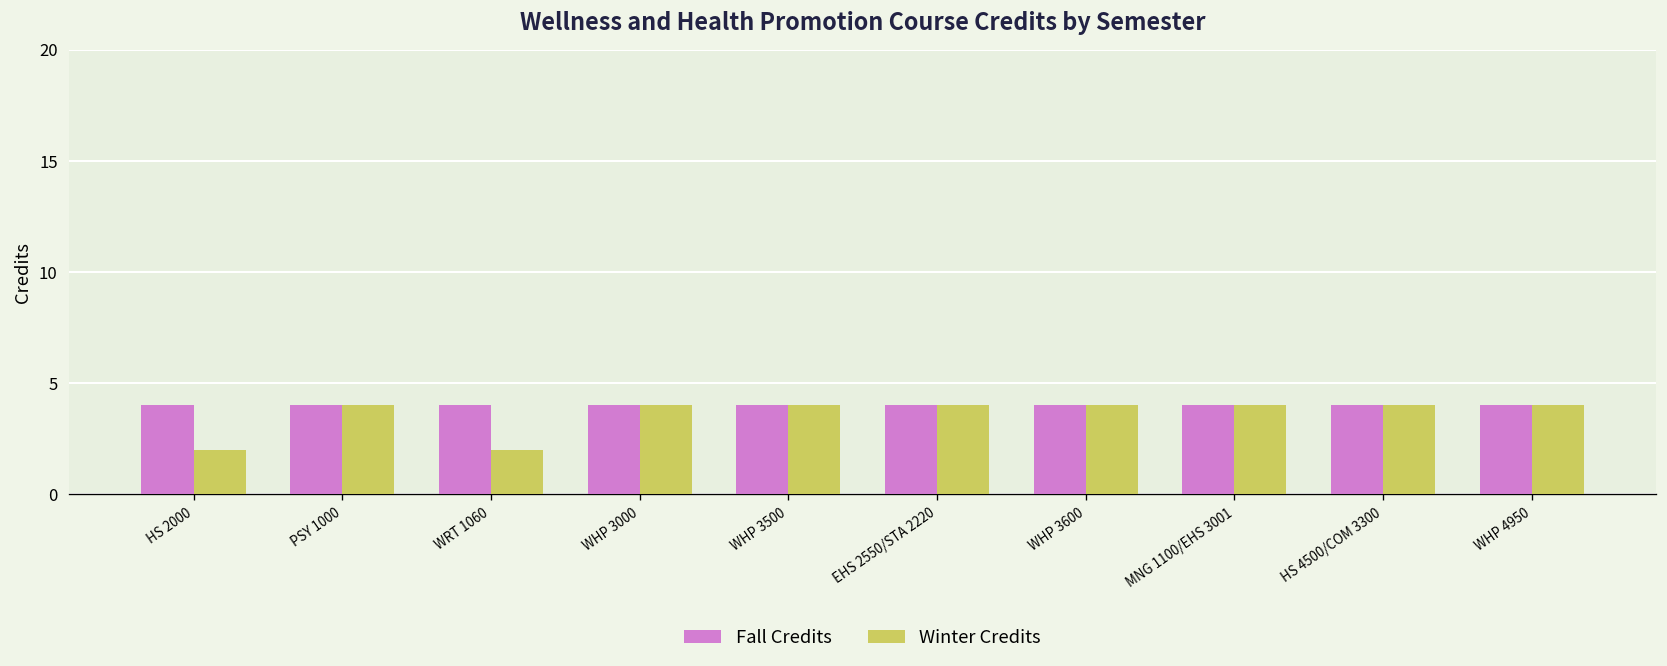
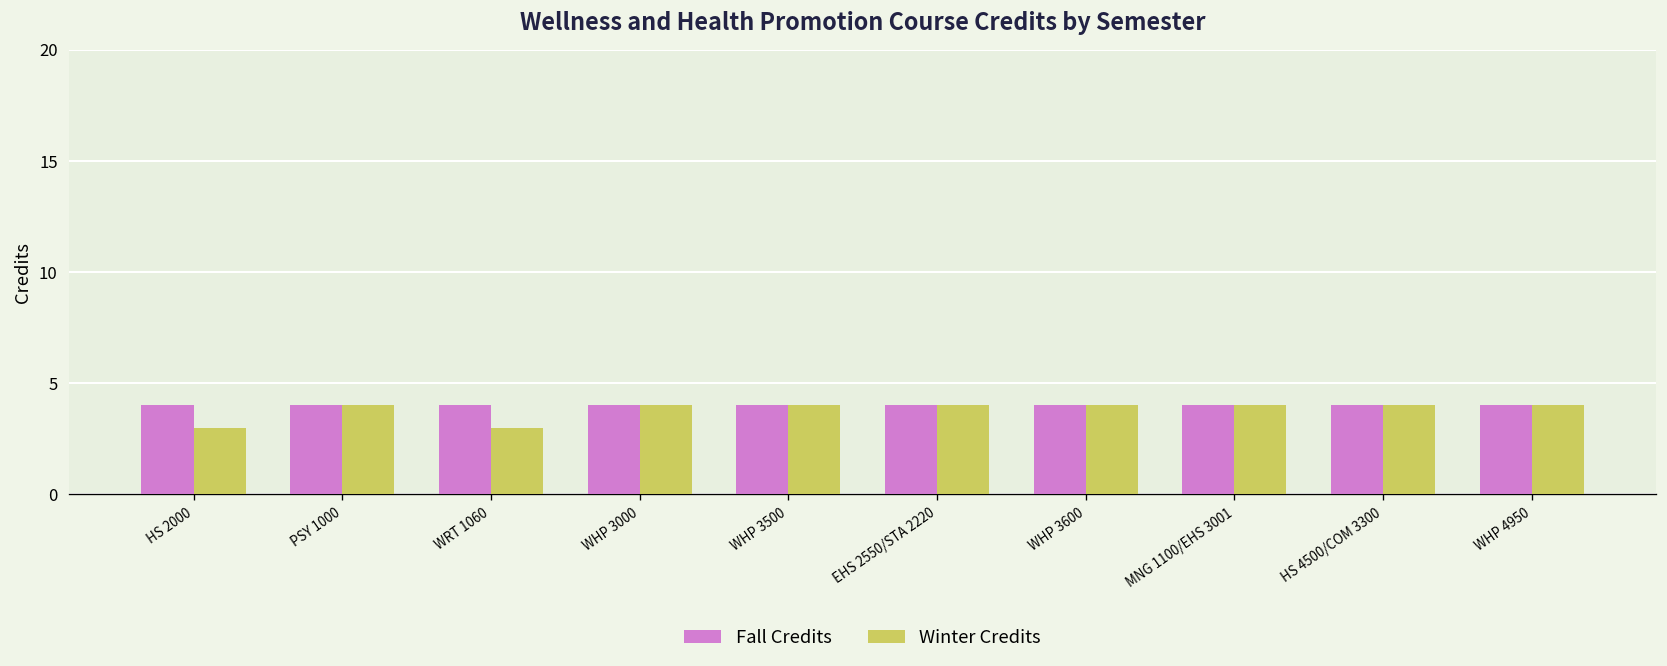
Winter Credits, HS 2000: 2 -> 3
Winter Credits, WRT 1060: 2 -> 3
